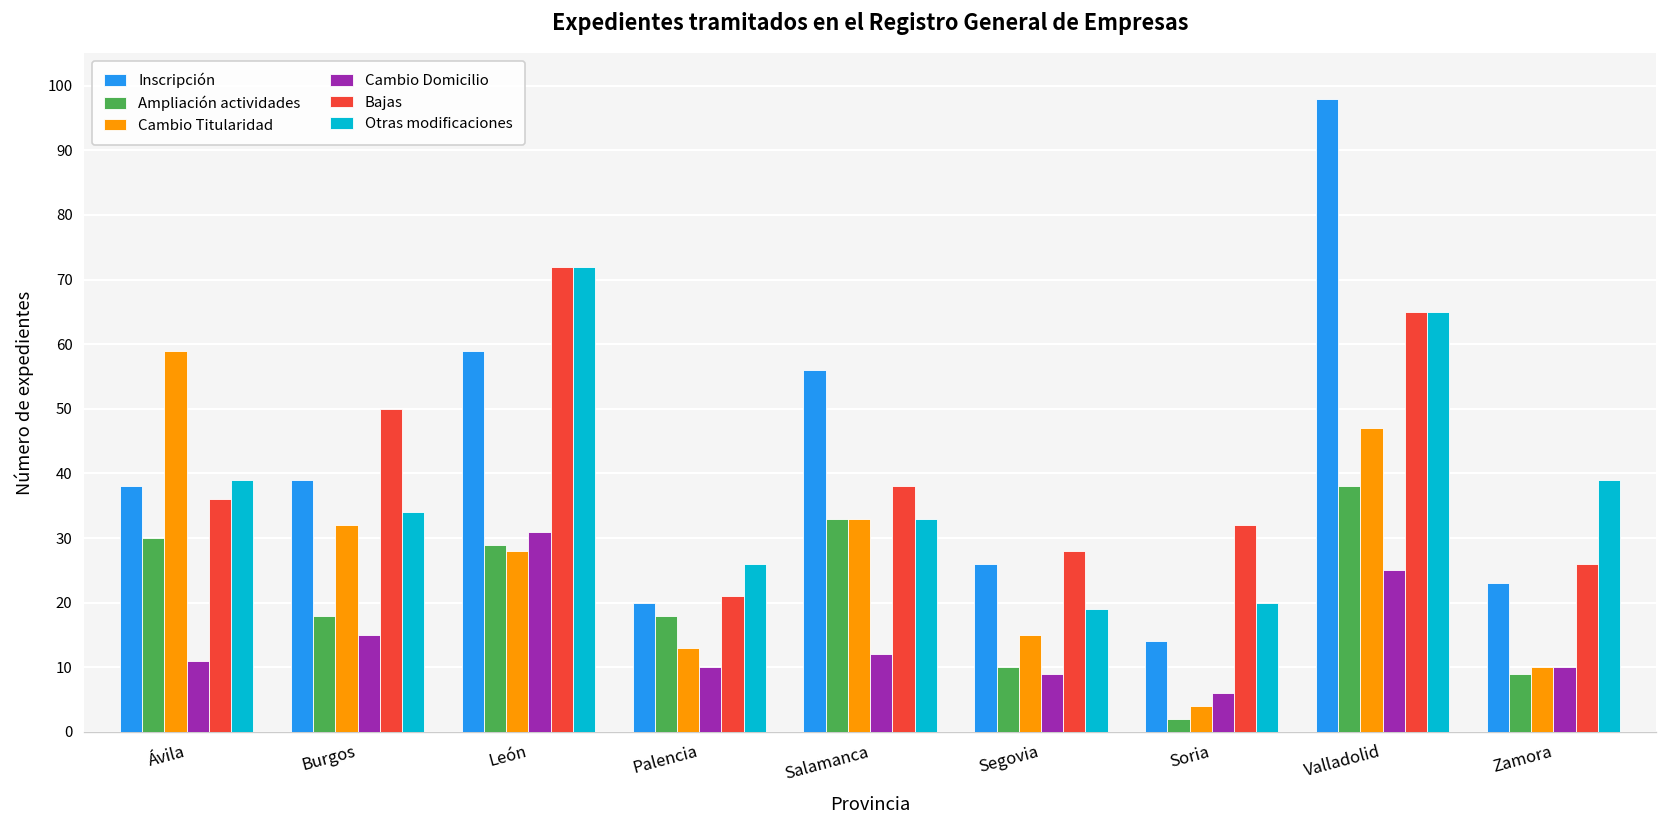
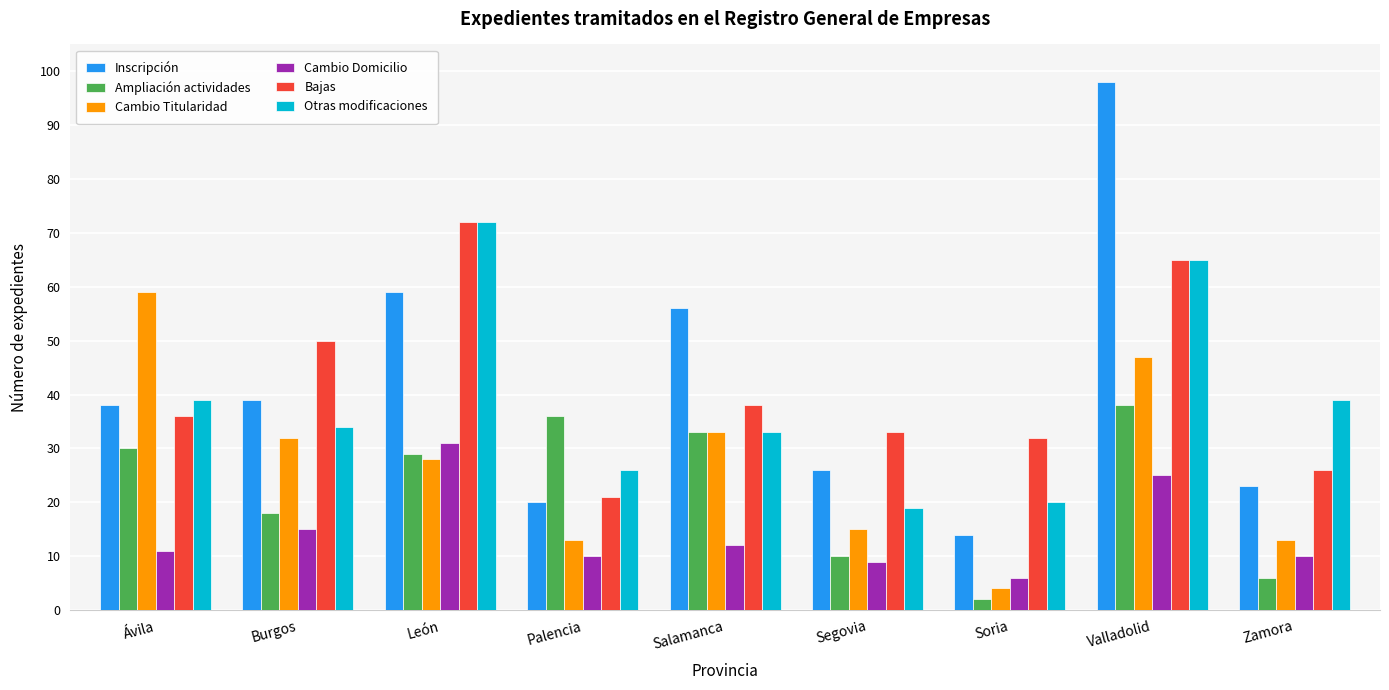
Ampliación actividades, Palencia: 18 -> 36
Bajas, Segovia: 28 -> 33
Ampliación actividades, Zamora: 9 -> 6
Cambio Titularidad, Zamora: 10 -> 13
